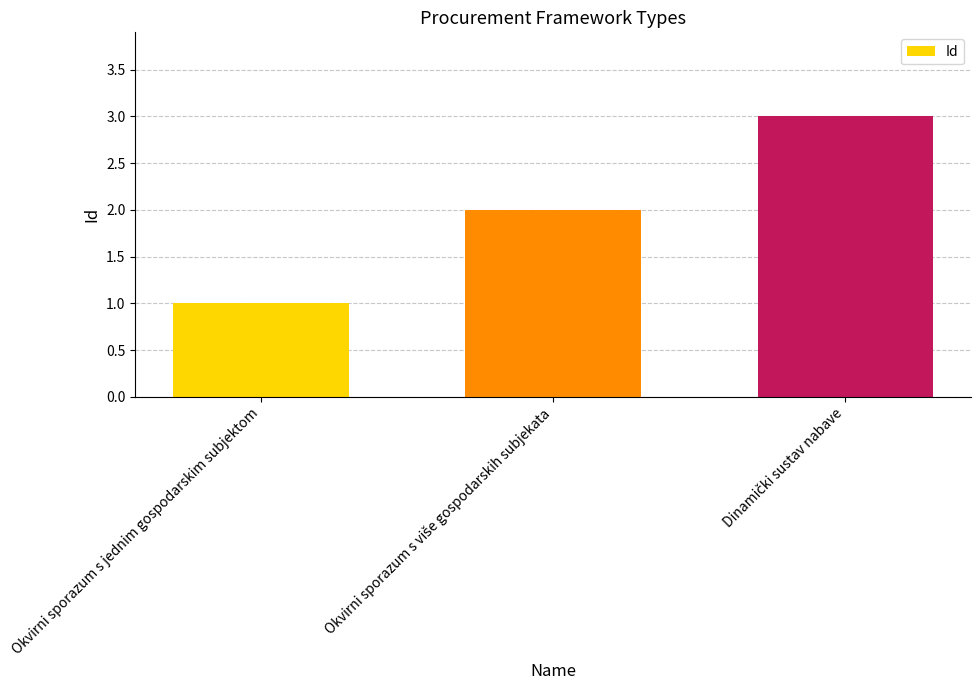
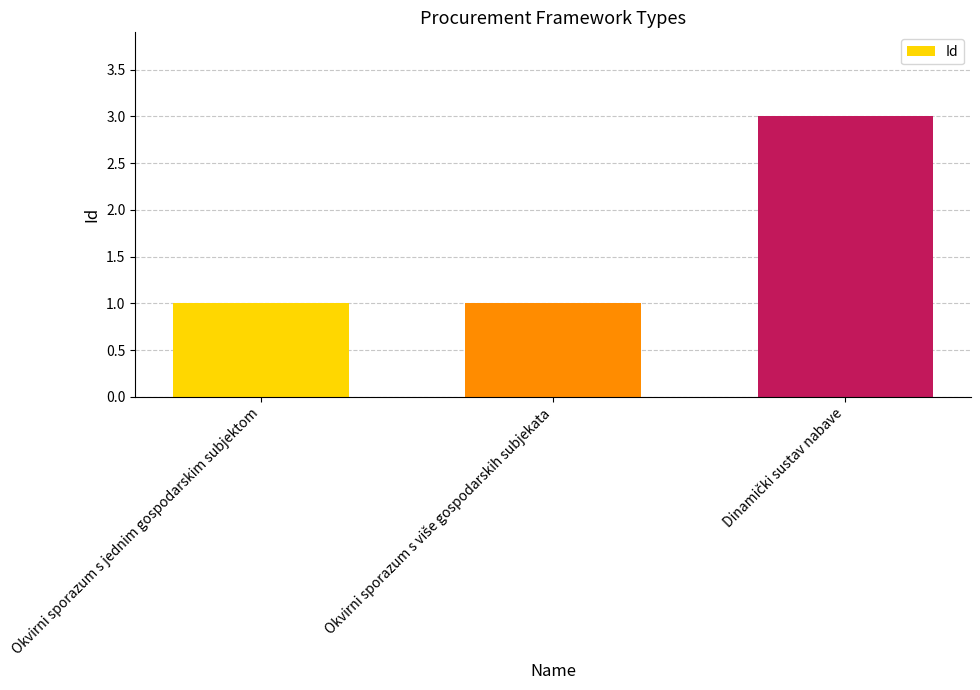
Okvirni sporazum s više gospodarskih subjekata: 2 -> 1
